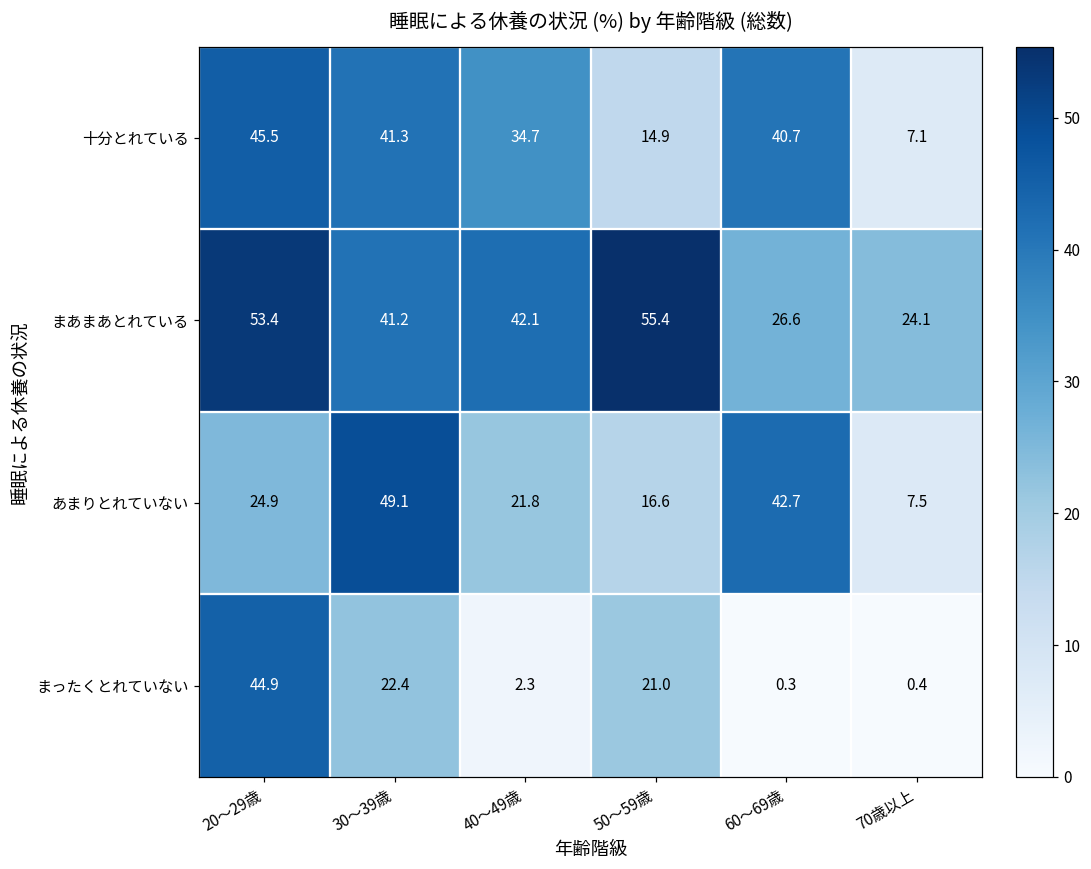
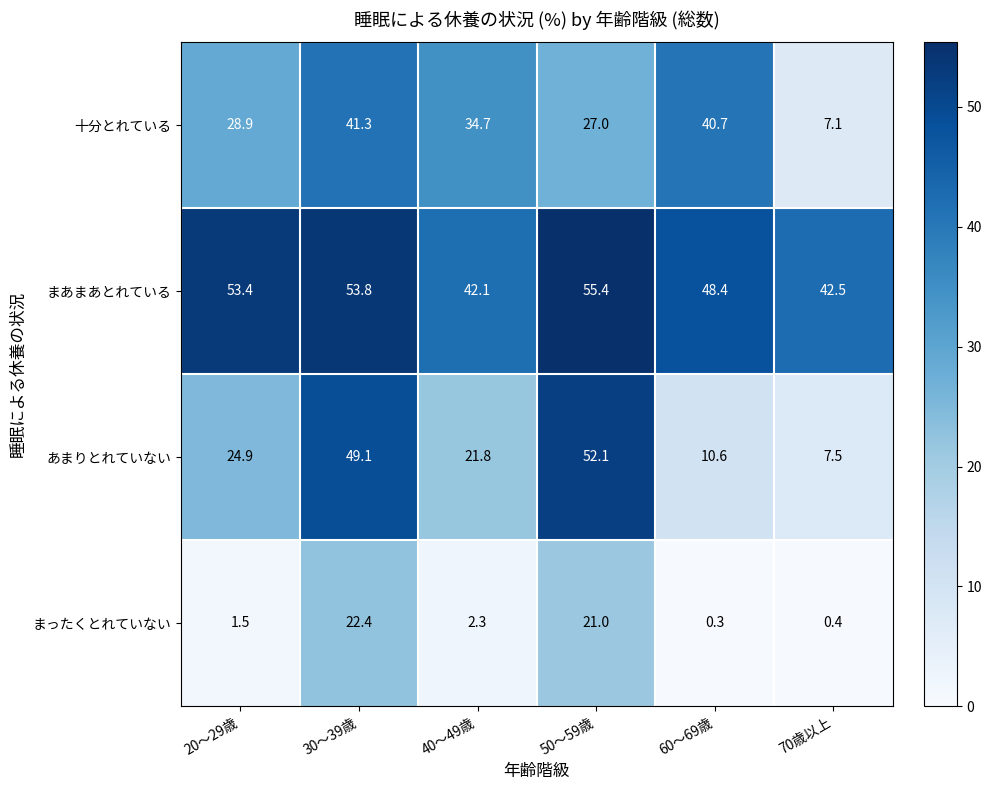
十分とれている, 20～29歳: 45.5 -> 28.9
十分とれている, 50～59歳: 14.9 -> 27.0
まあまあとれている, 30～39歳: 41.2 -> 53.8
まあまあとれている, 60～69歳: 26.6 -> 48.4
まあまあとれている, 70歳以上: 24.1 -> 42.5
あまりとれていない, 50～59歳: 16.6 -> 52.1
あまりとれていない, 60～69歳: 42.7 -> 10.6
まったくとれていない, 20～29歳: 44.9 -> 1.5
